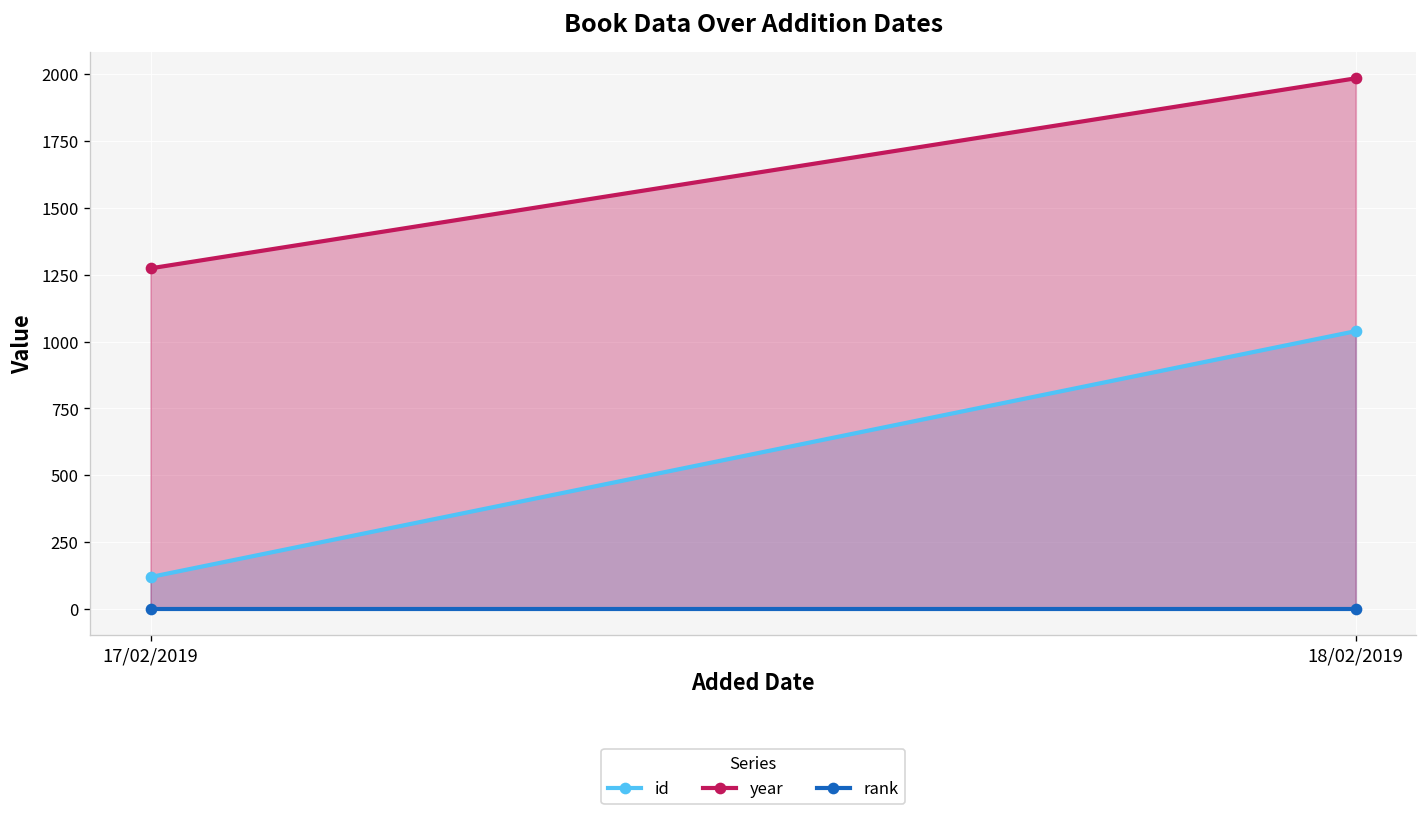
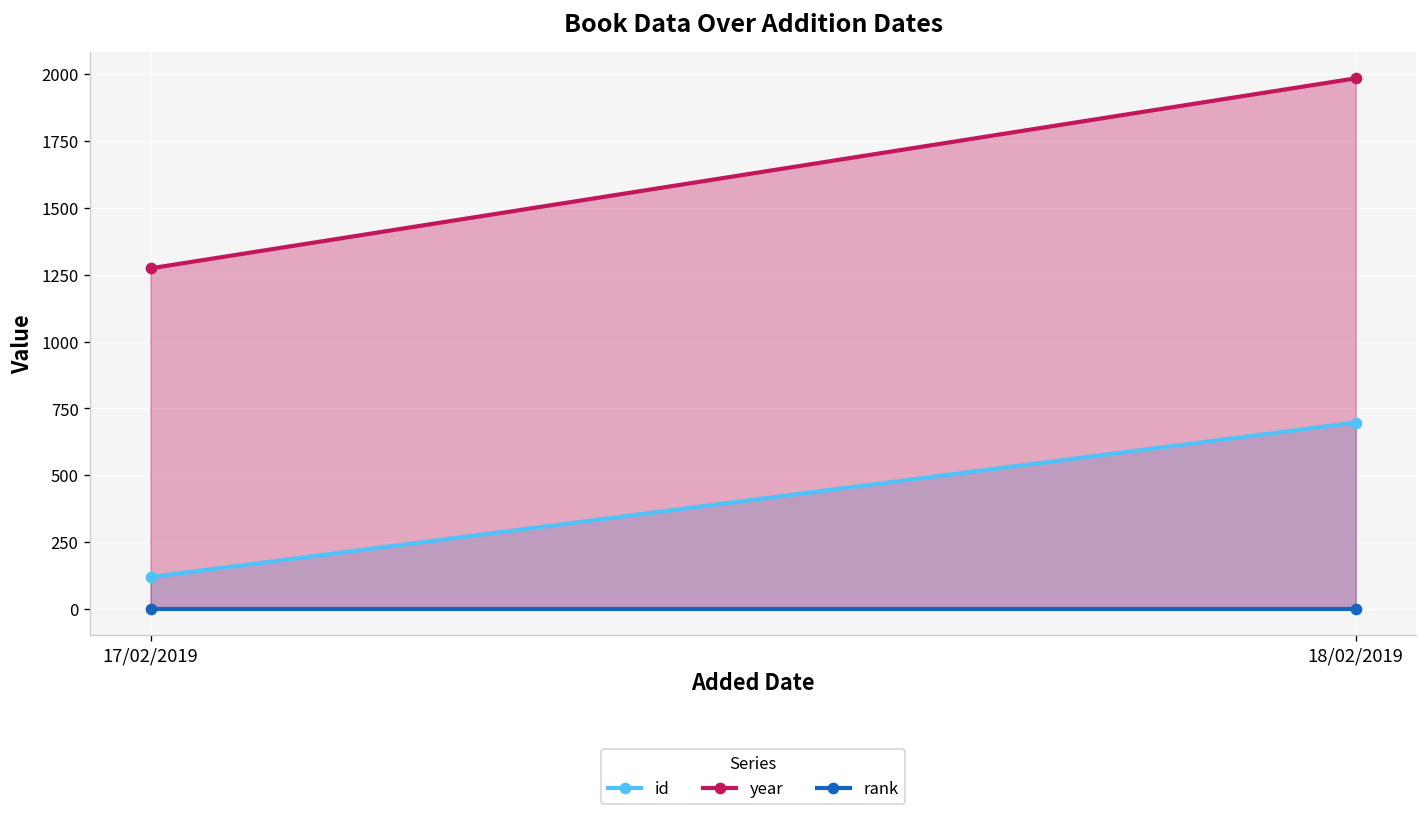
id, 18/02/2019: 1040 -> 700
